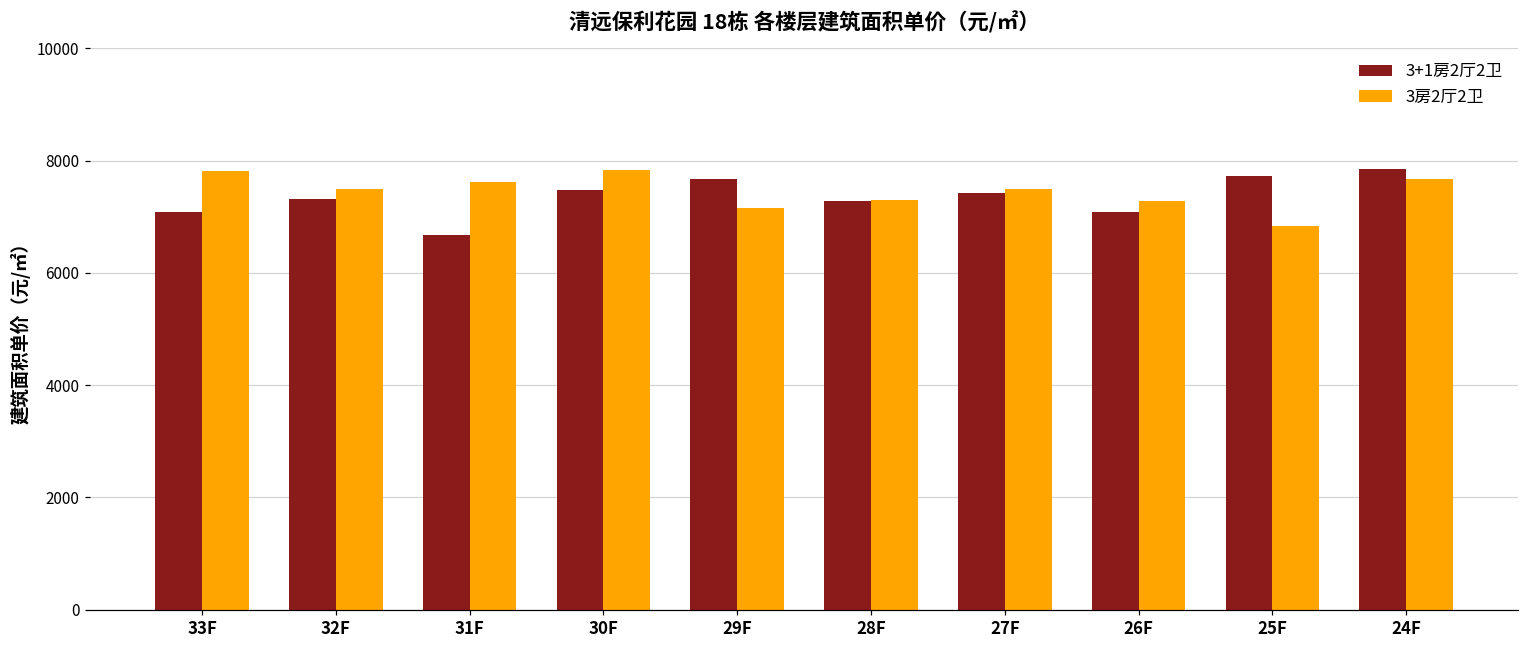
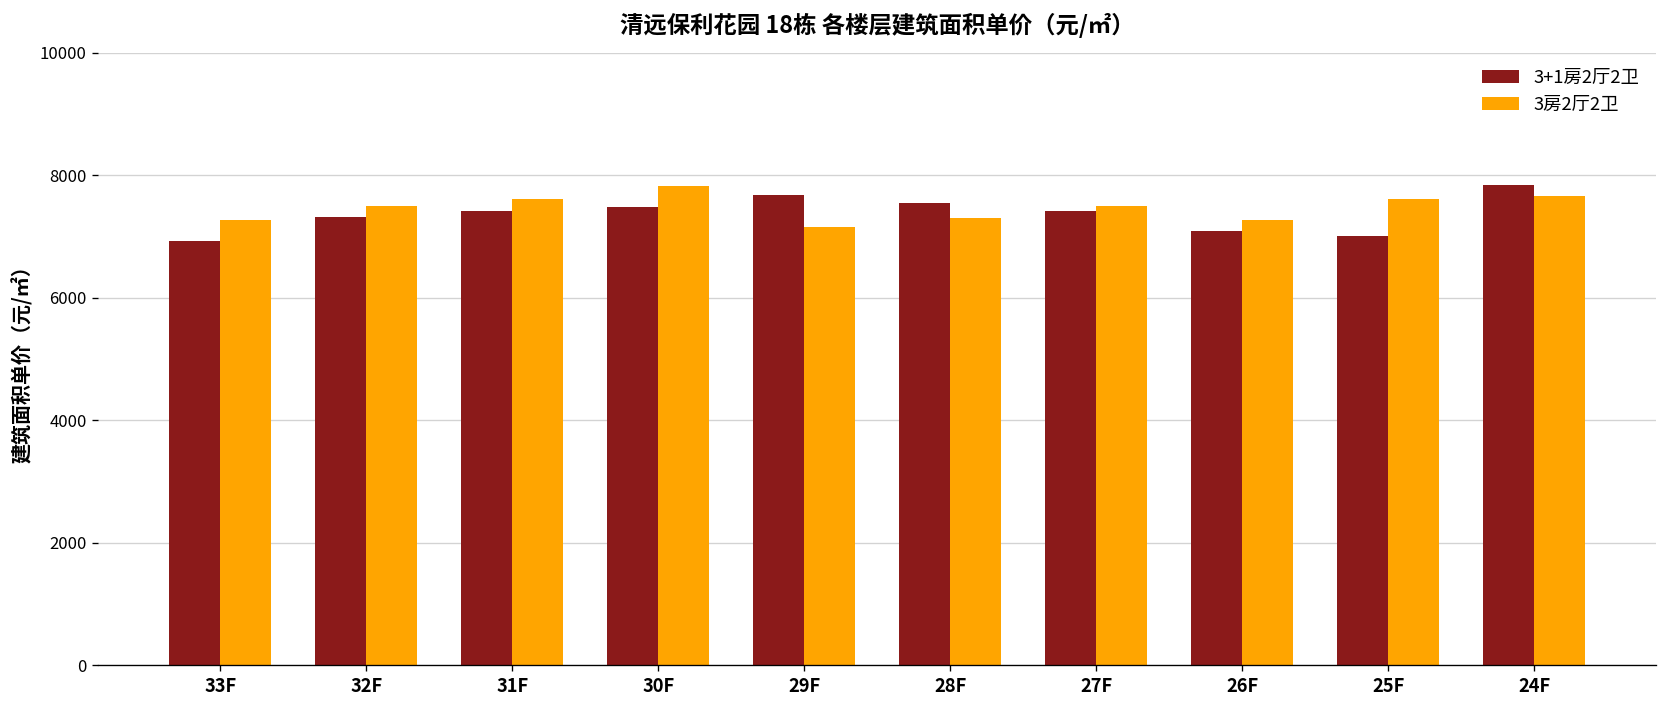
3+1房2厅2卫, 33F: 7100 -> 6900
3房2厅2卫, 33F: 7800 -> 7300
3+1房2厅2卫, 31F: 6700 -> 7400
3+1房2厅2卫, 28F: 7300 -> 7500
3+1房2厅2卫, 25F: 7700 -> 7000
3房2厅2卫, 25F: 6800 -> 7600
